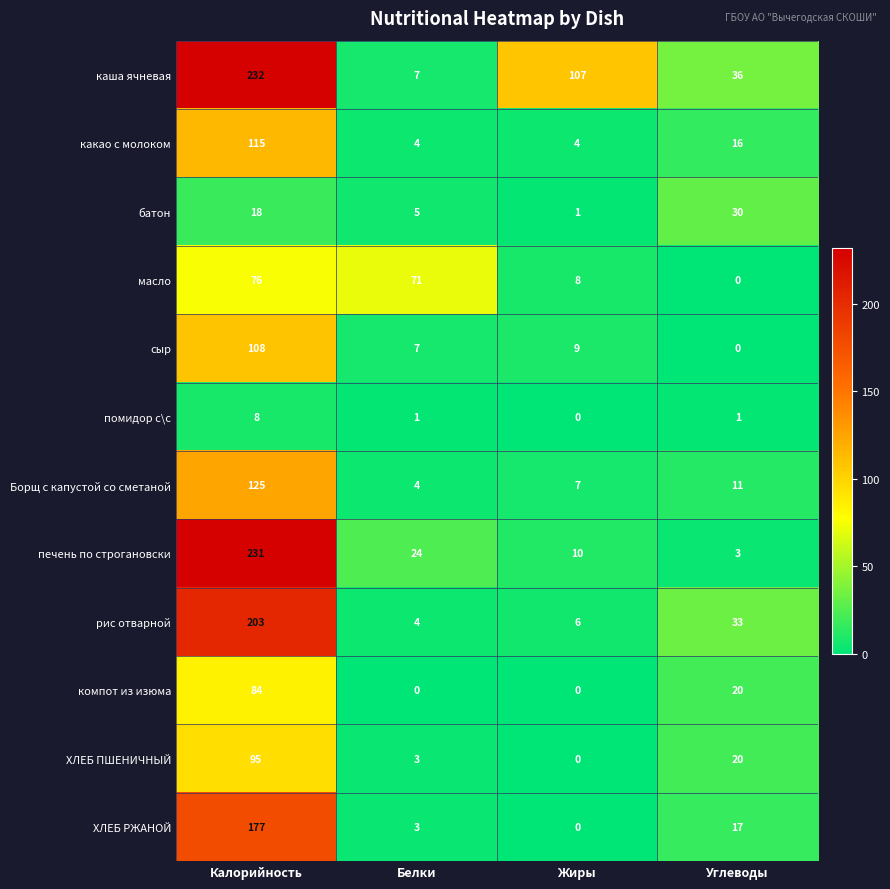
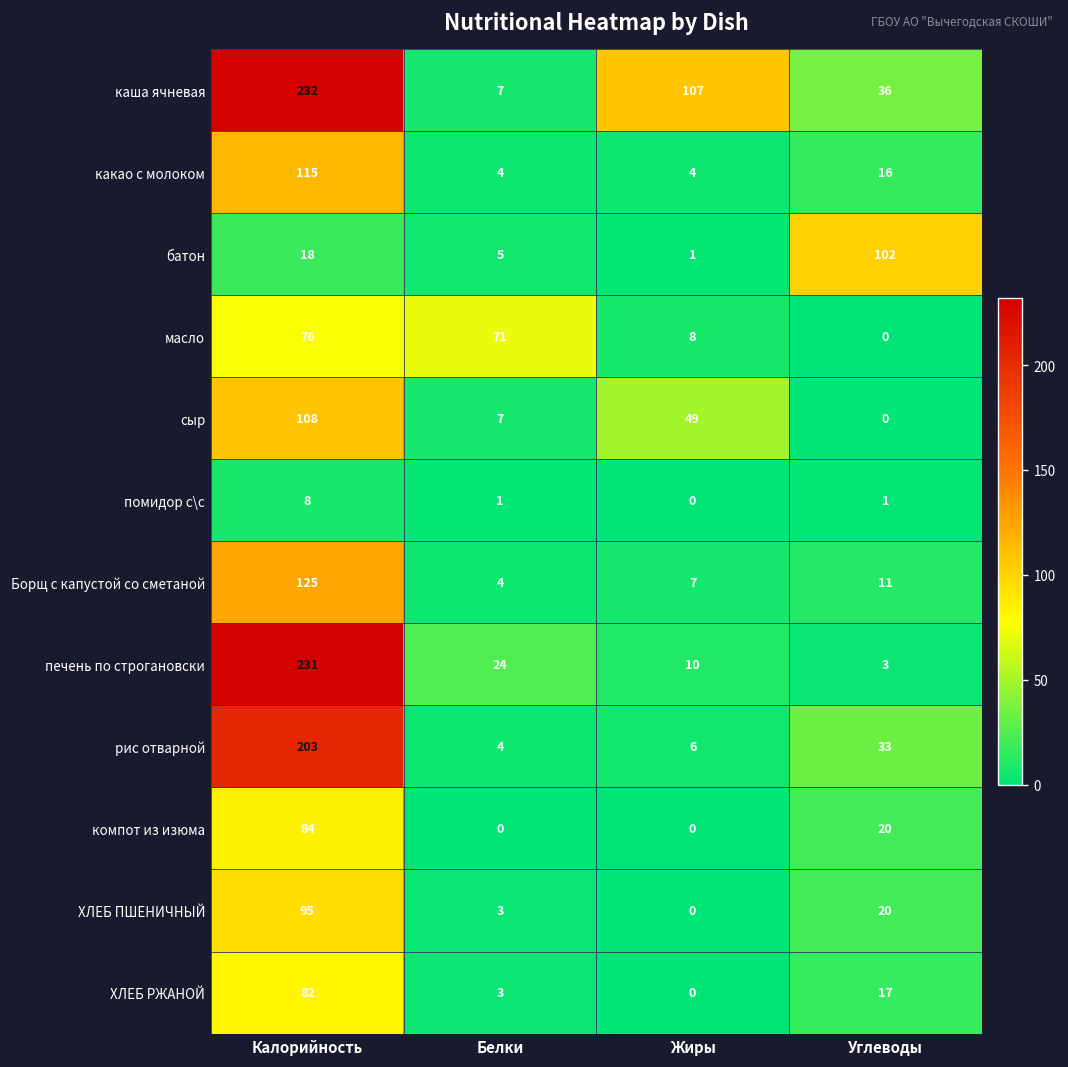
батон, Углеводы: 30 -> 102
сыр, Жиры: 9 -> 49
ХЛЕБ РЖАНОЙ, Калорийность: 177 -> 82
